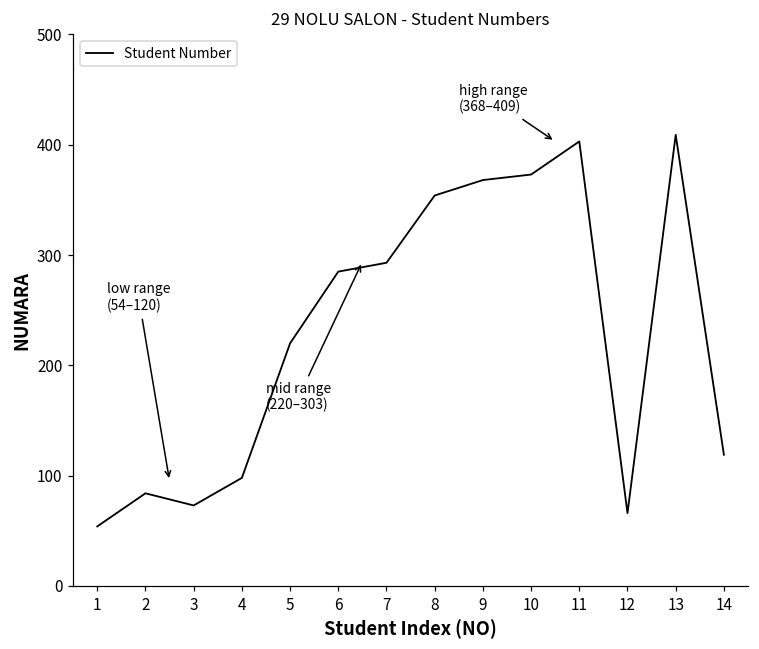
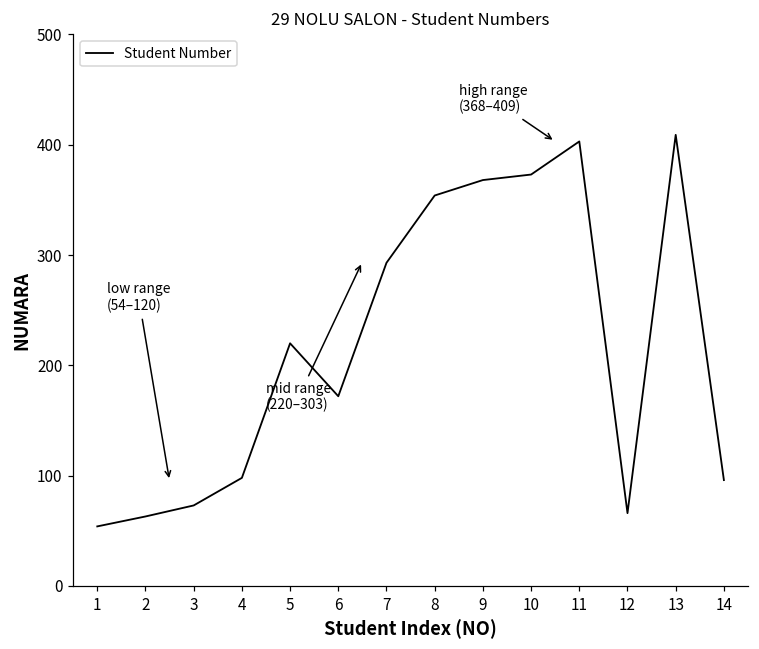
2: 84 -> 63
6: 285 -> 172
14: 119 -> 96
